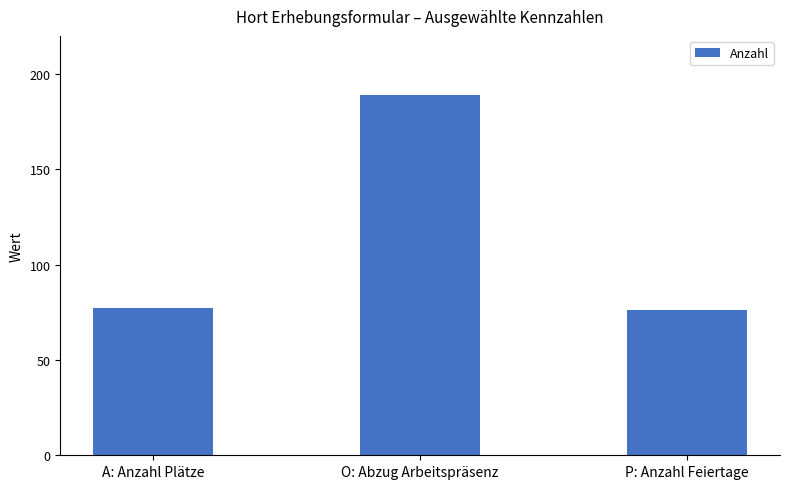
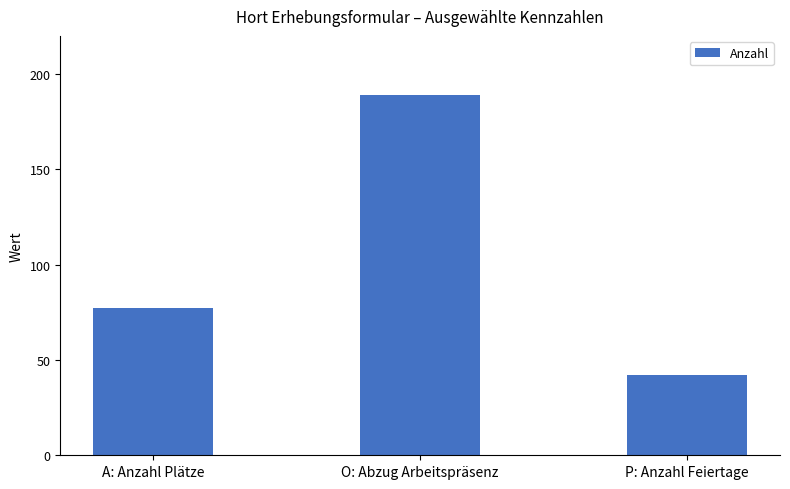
P: Anzahl Feiertage: 76 -> 42
